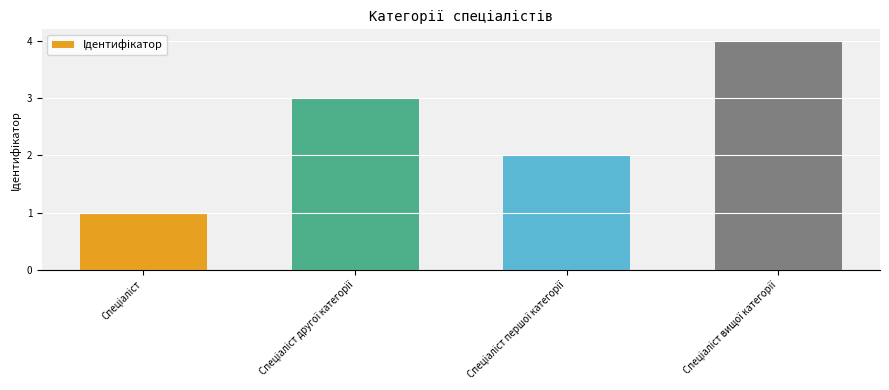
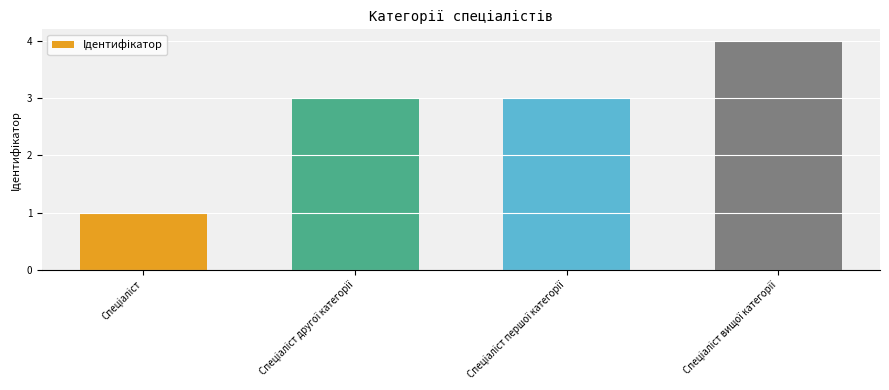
Спеціаліст першої категорії: 2 -> 3
